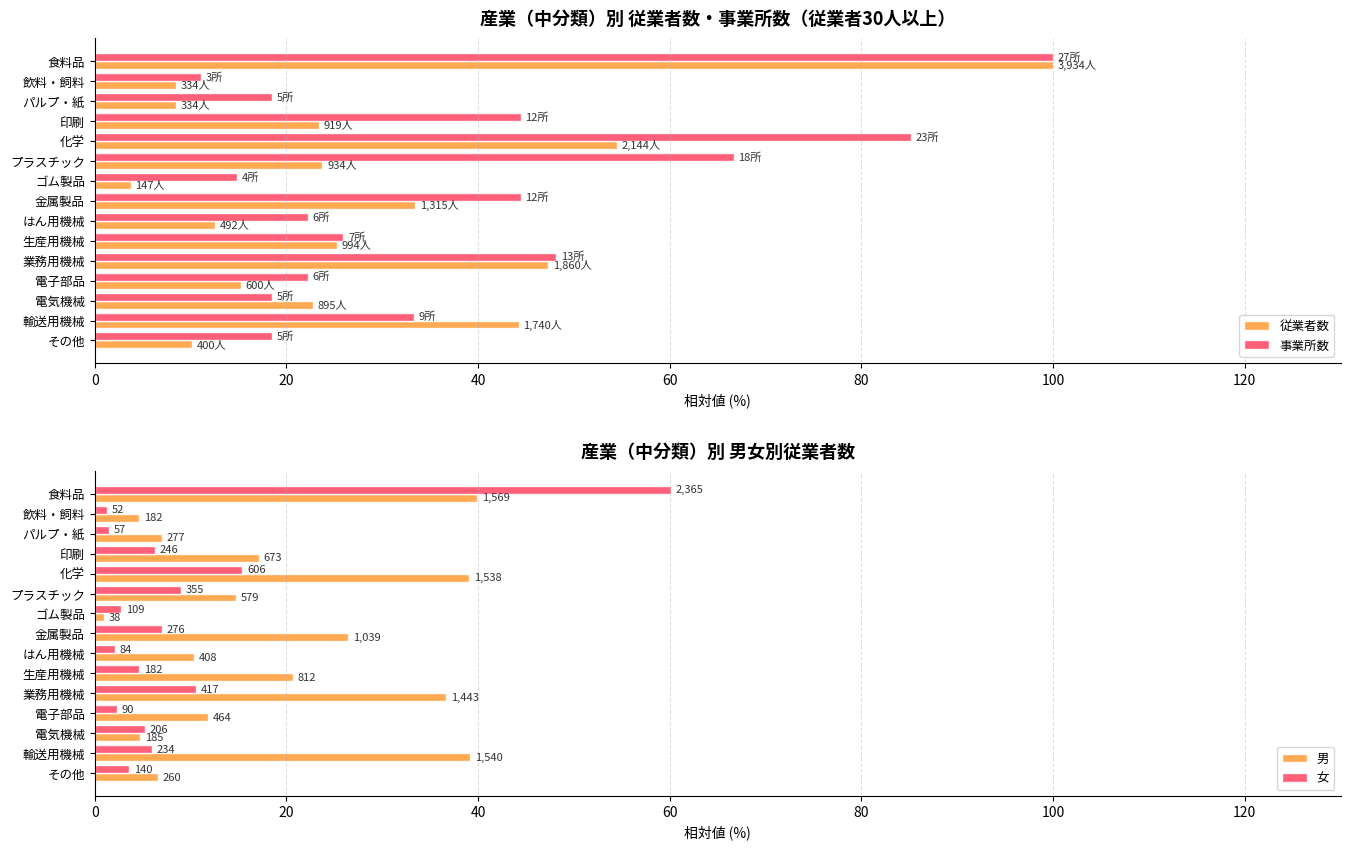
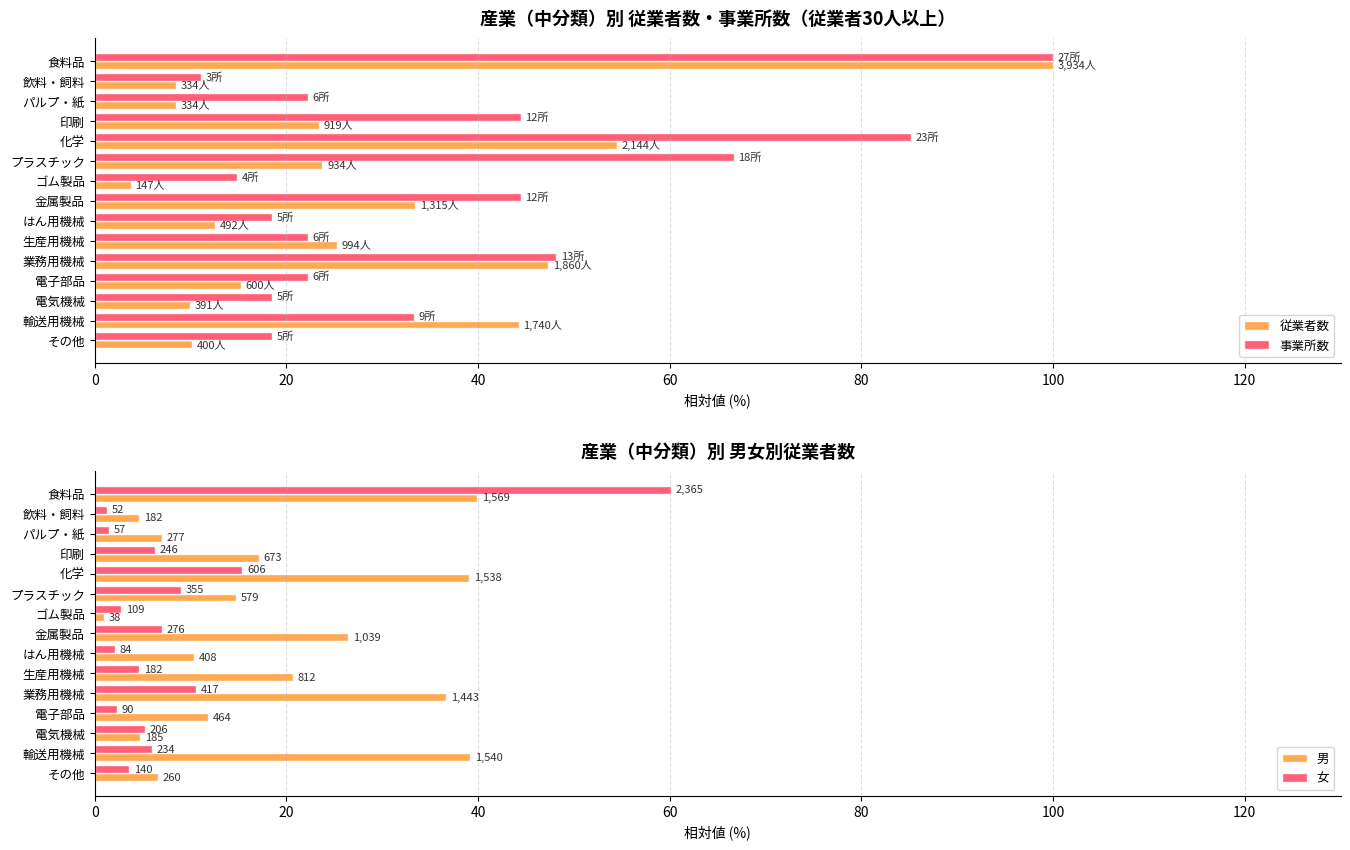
産業（中分類）別 従業者数・事業所数（従業者30人以上）, 事業所数, パルプ・紙: 5所 -> 6所
産業（中分類）別 従業者数・事業所数（従業者30人以上）, 事業所数, はん用機械: 6所 -> 5所
産業（中分類）別 従業者数・事業所数（従業者30人以上）, 事業所数, 生産用機械: 7所 -> 6所
産業（中分類）別 従業者数・事業所数（従業者30人以上）, 従業者数, 電気機械: 895人 -> 391人
